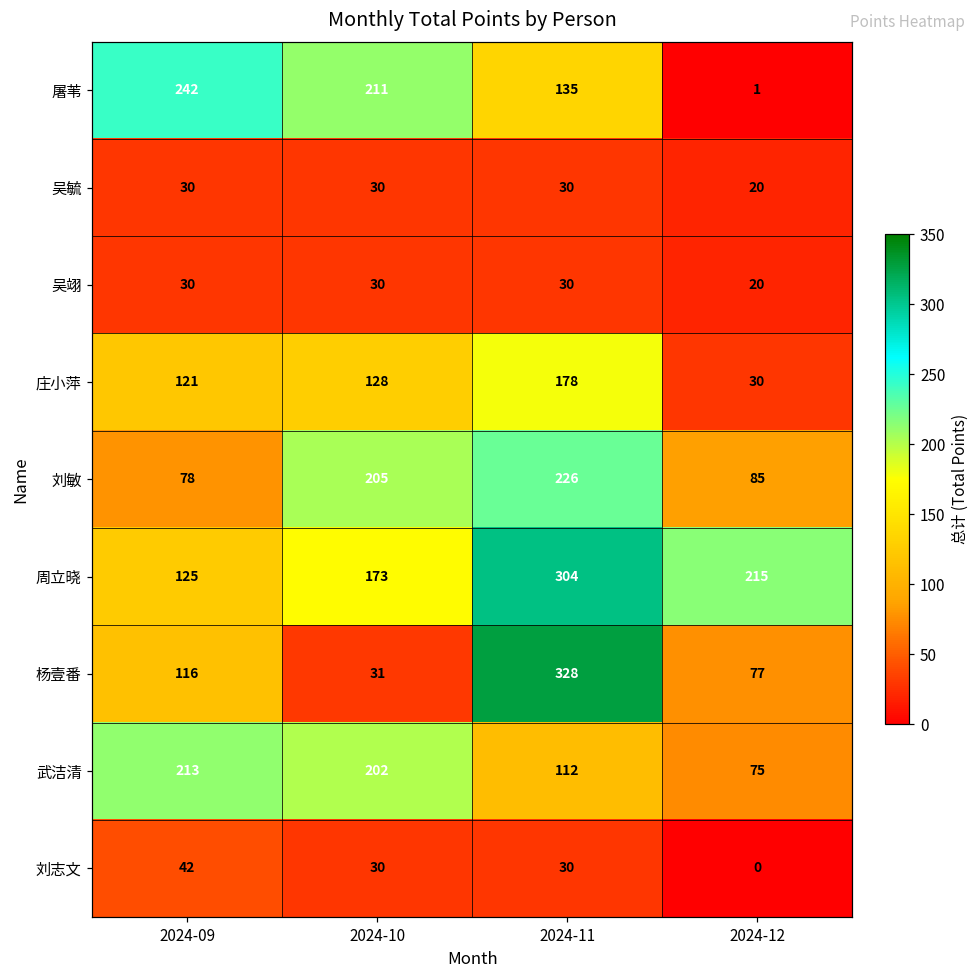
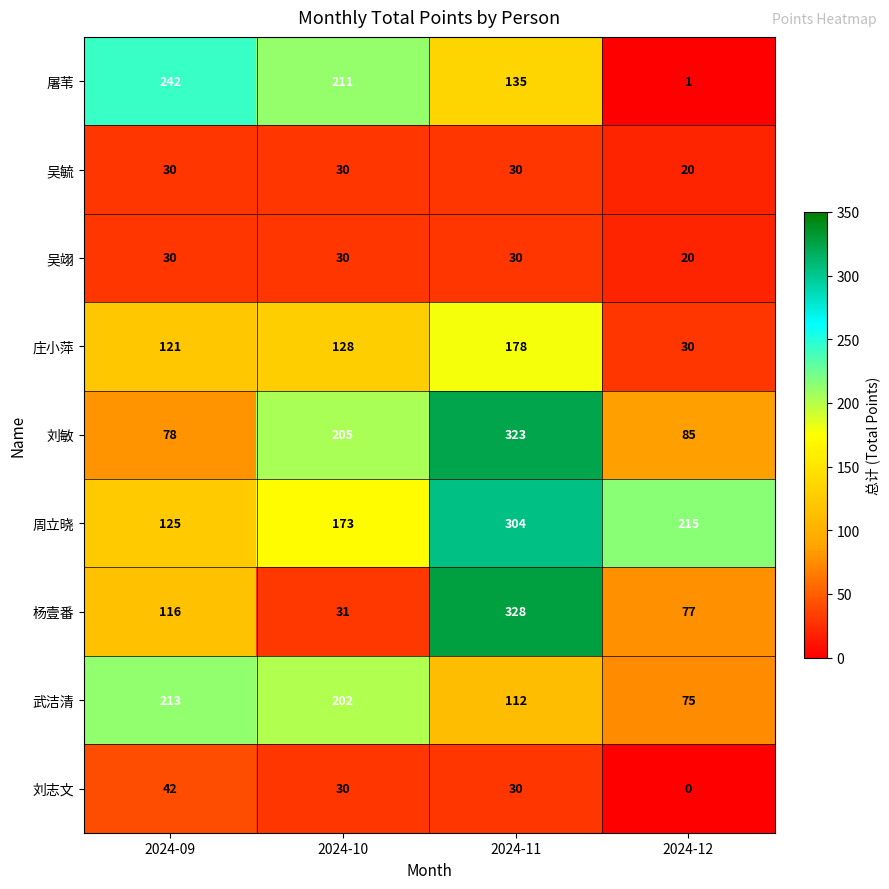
刘敏, 2024-11: 226 -> 323
